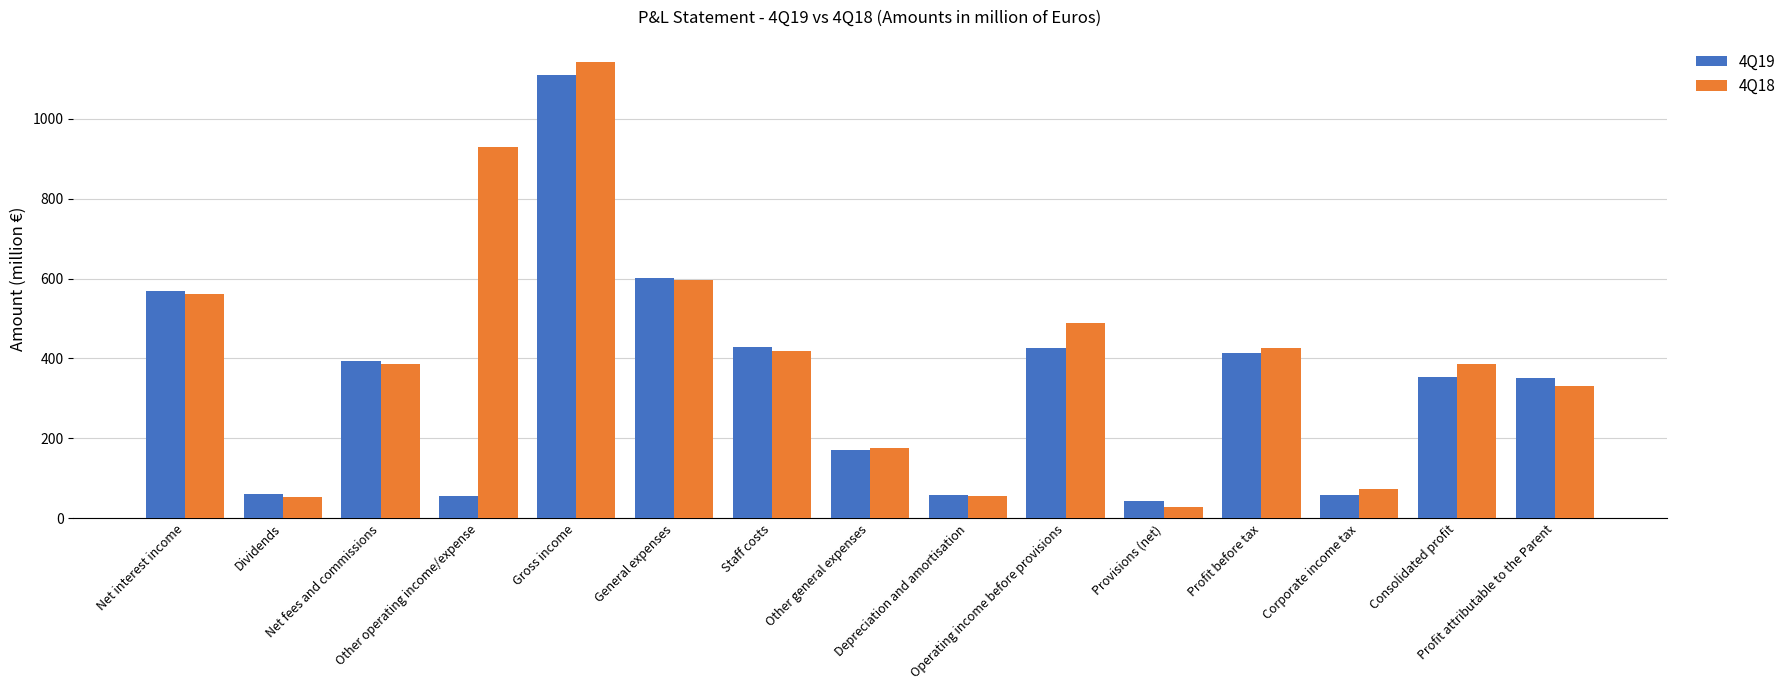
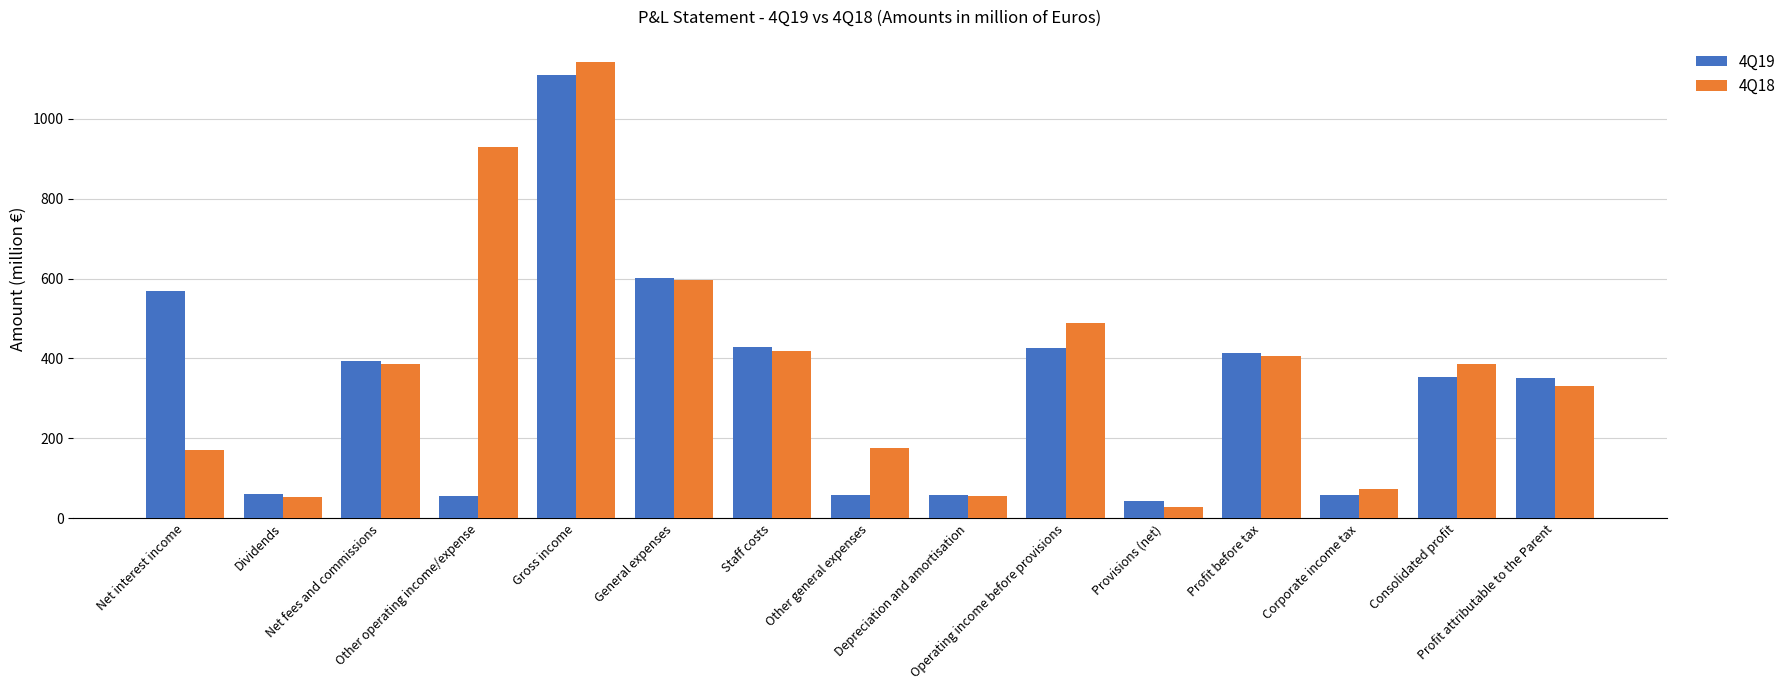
4Q18, Net interest income: 560 -> 170
4Q19, Other general expenses: 170 -> 60
4Q18, Profit before tax: 430 -> 410
